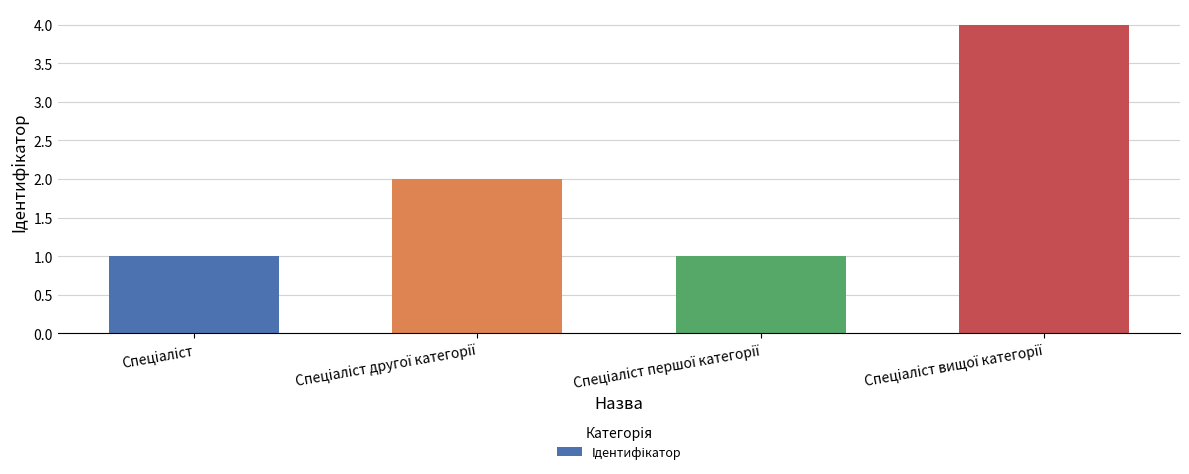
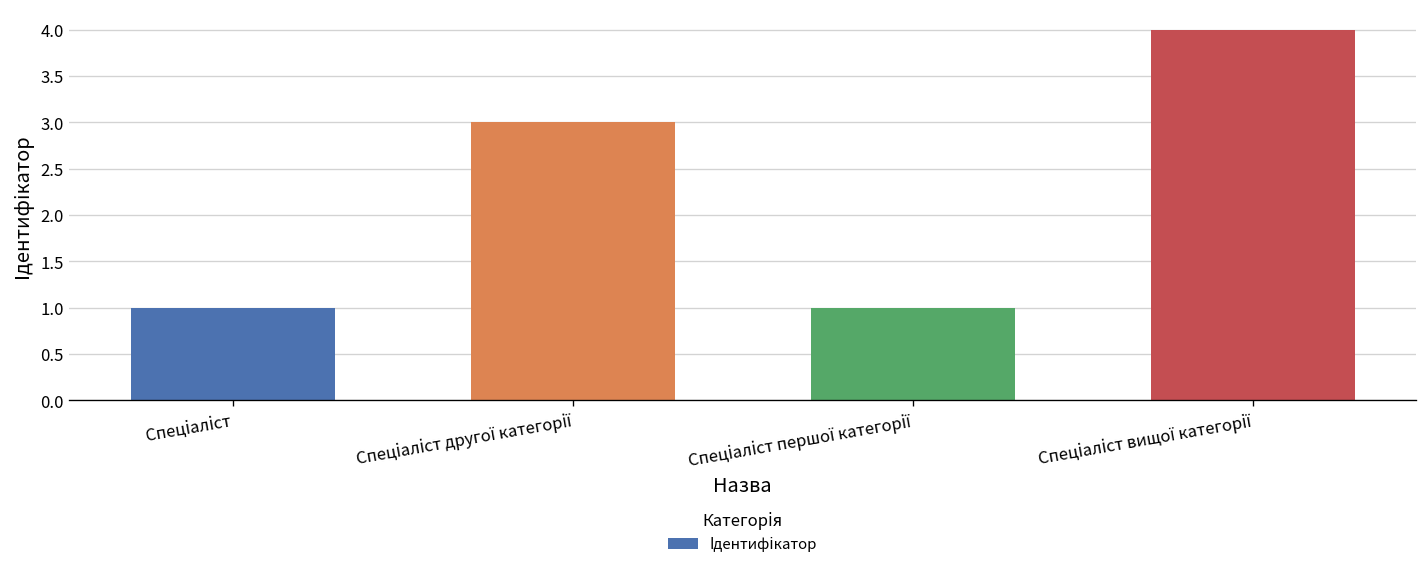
Спеціаліст другої категорії: 2 -> 3
